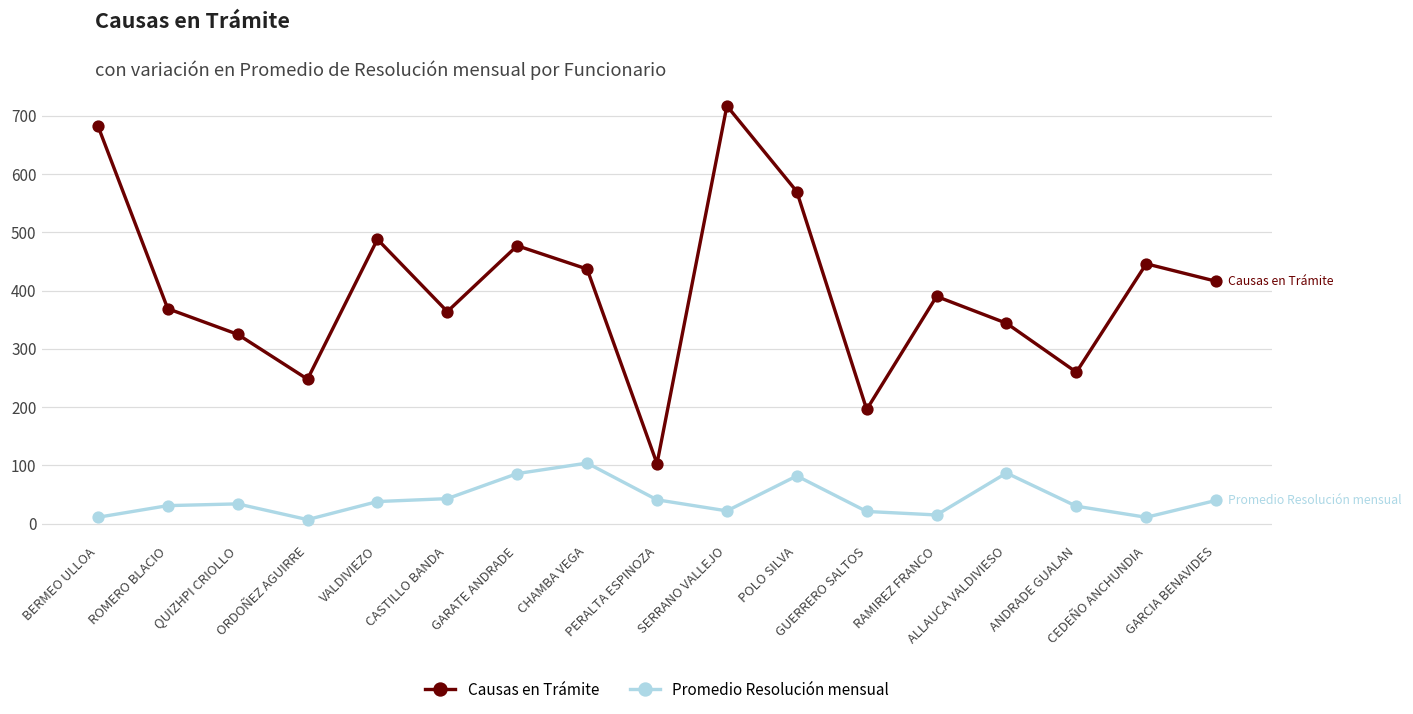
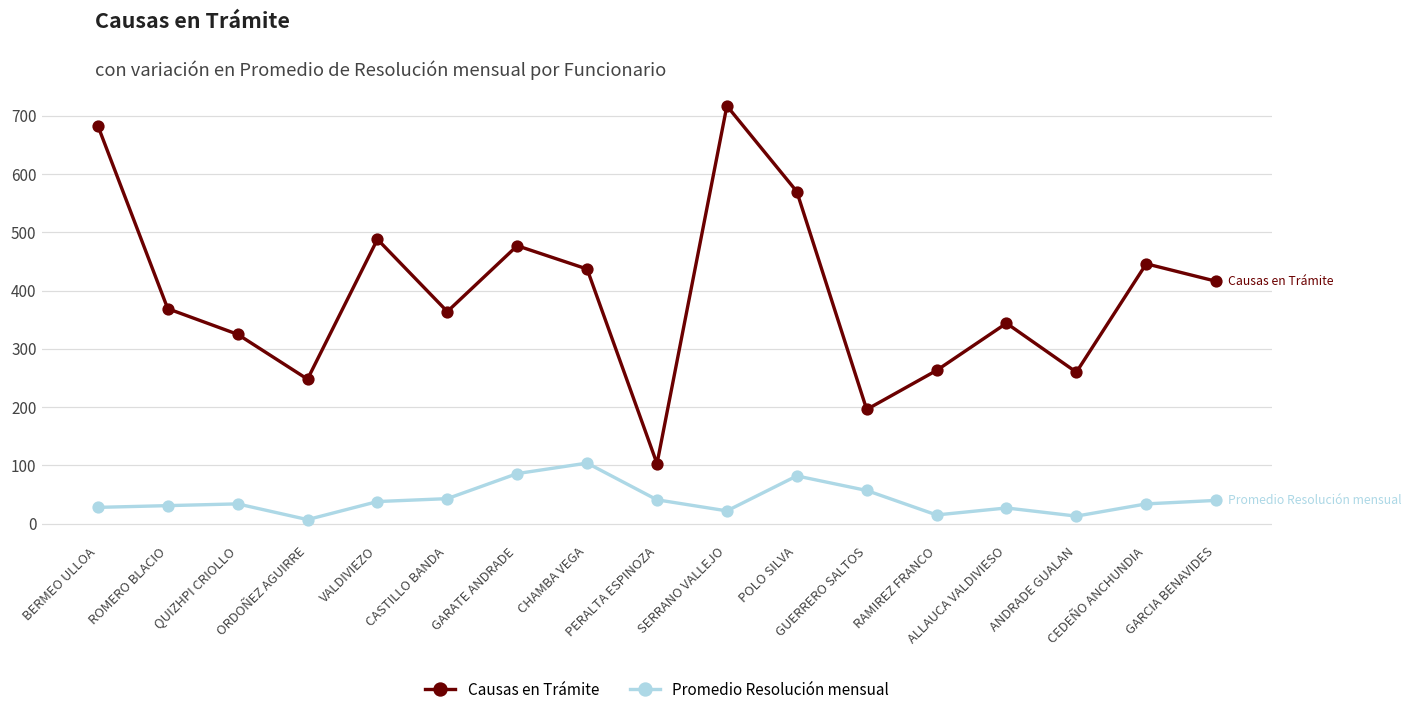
Promedio Resolución mensual, BERMEO ULLOA: 10 -> 30
Promedio Resolución mensual, GUERRERO SALTOS: 20 -> 60
Causas en Trámite, RAMIREZ FRANCO: 390 -> 260
Promedio Resolución mensual, ALLAUCA VALDIVIESO: 90 -> 30
Promedio Resolución mensual, ANDRADE GUALAN: 30 -> 10
Promedio Resolución mensual, CEDEÑO ANCHUNDIA: 10 -> 30
